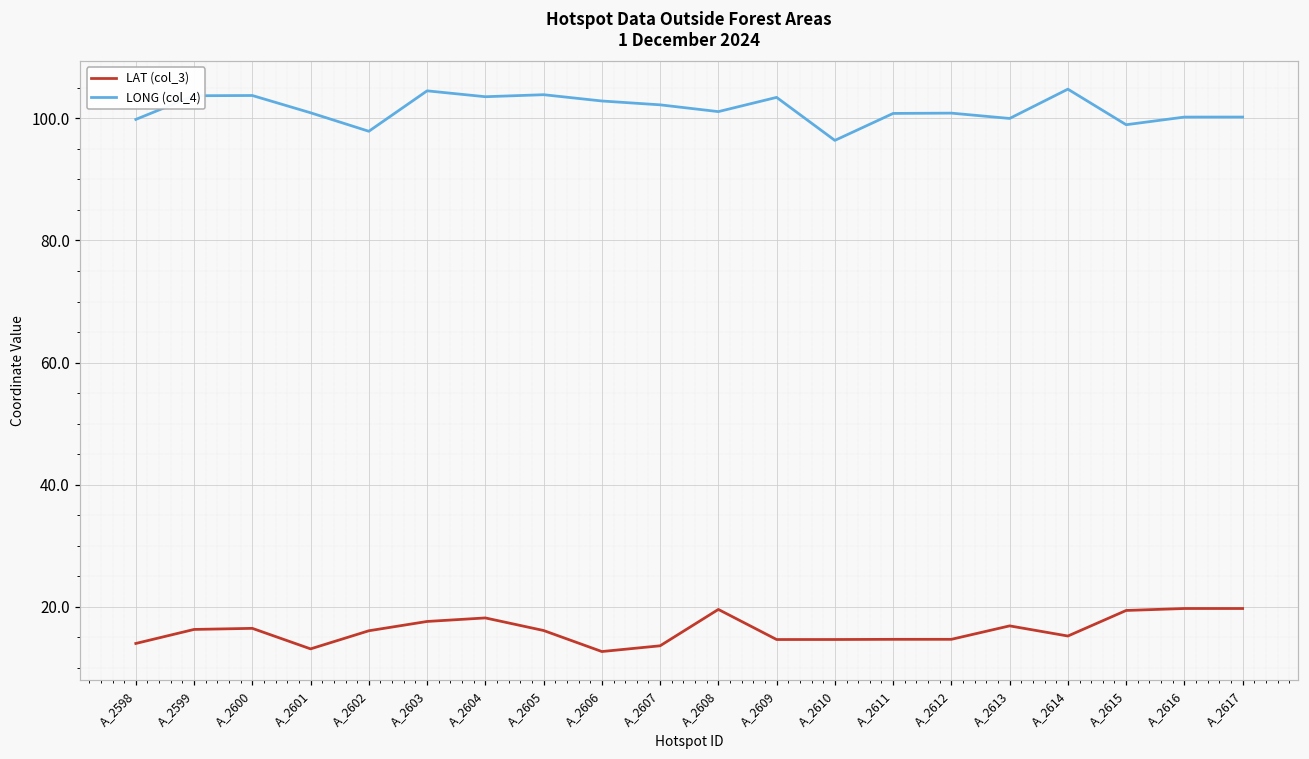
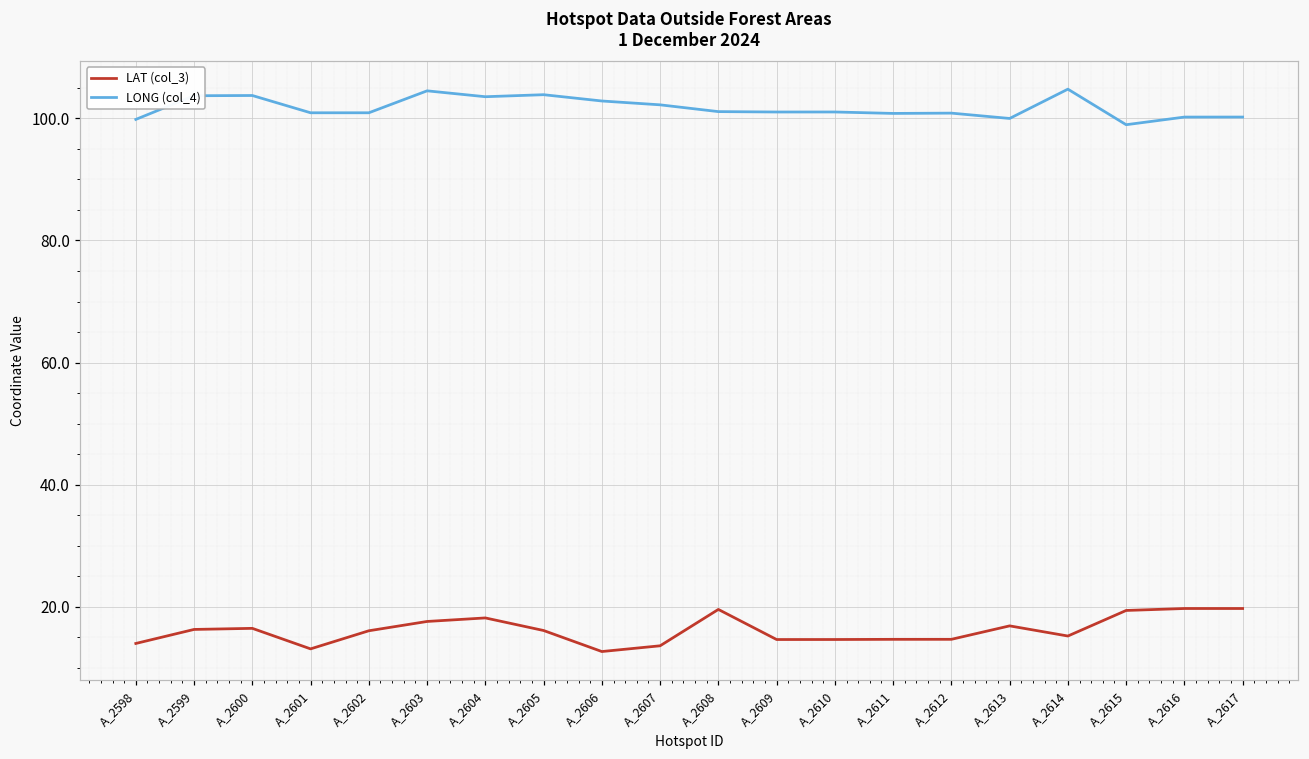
LONG (col_4), A_2602: 98 -> 101
LONG (col_4), A_2609: 103 -> 101
LONG (col_4), A_2610: 96 -> 101
